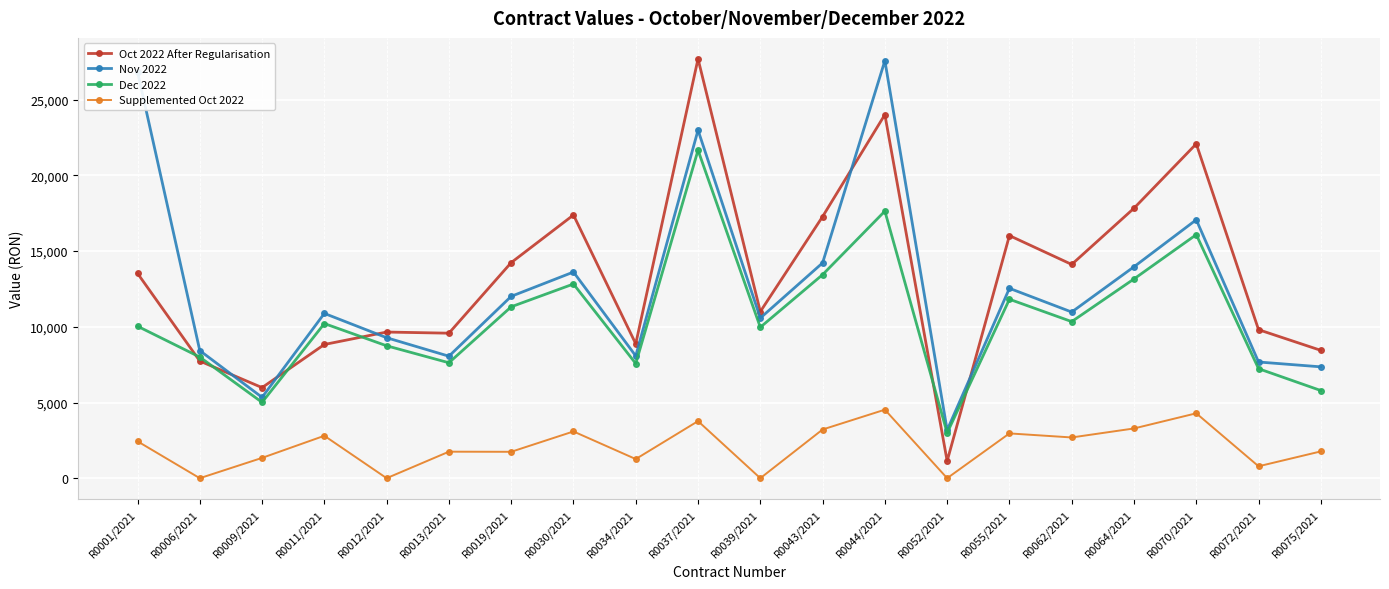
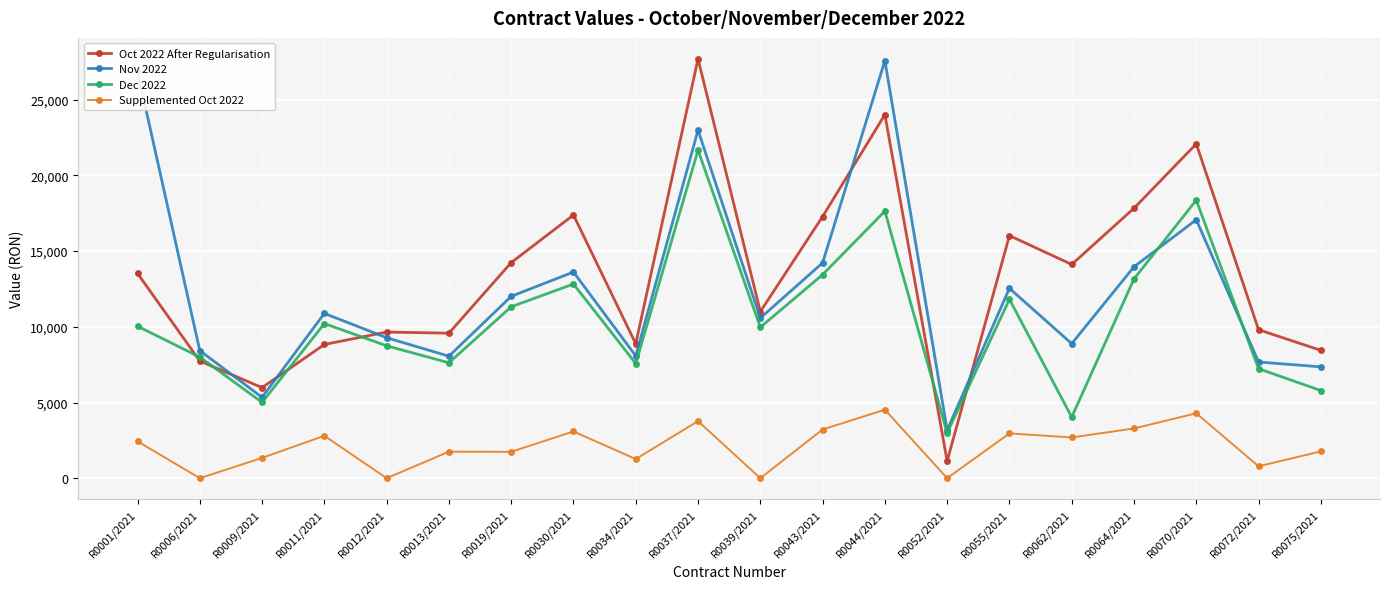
Nov 2022, R0062/2021: 11,000 -> 8,900
Dec 2022, R0062/2021: 10,300 -> 4,000
Dec 2022, R0070/2021: 16,100 -> 18,400
